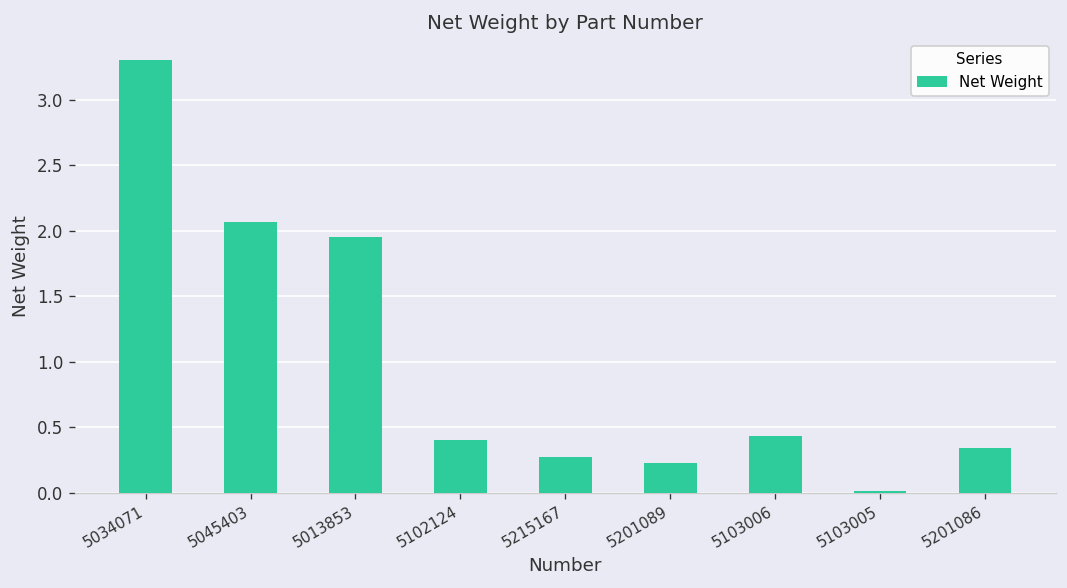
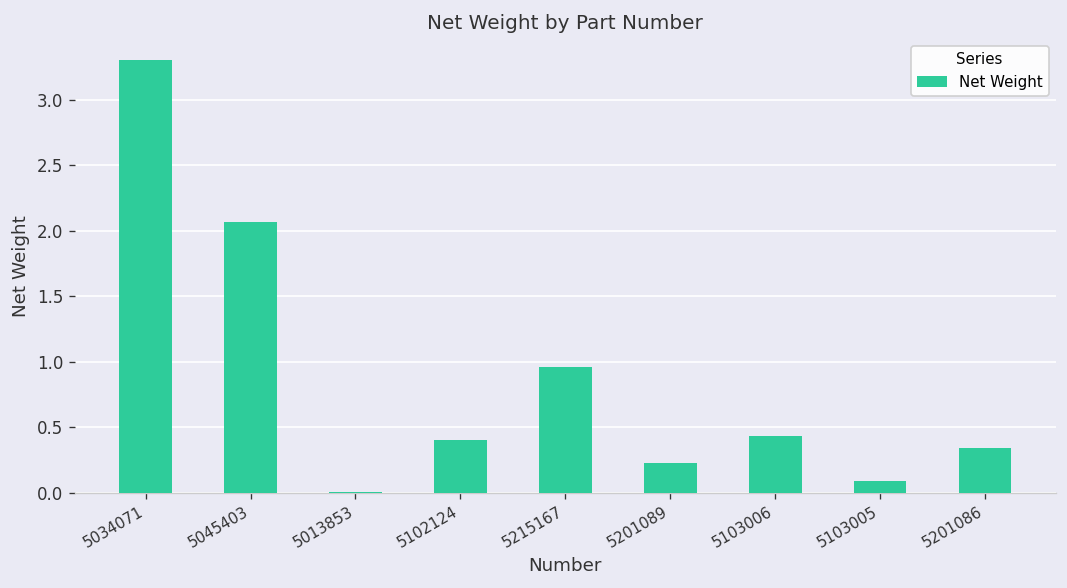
5013853: 1.96 -> 0.01
5215167: 0.27 -> 0.96
5103005: 0.01 -> 0.09
